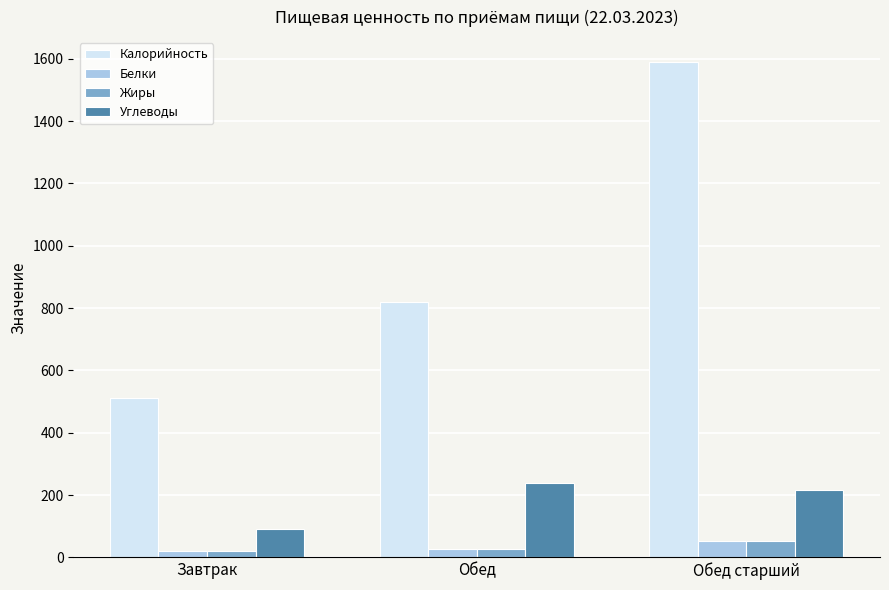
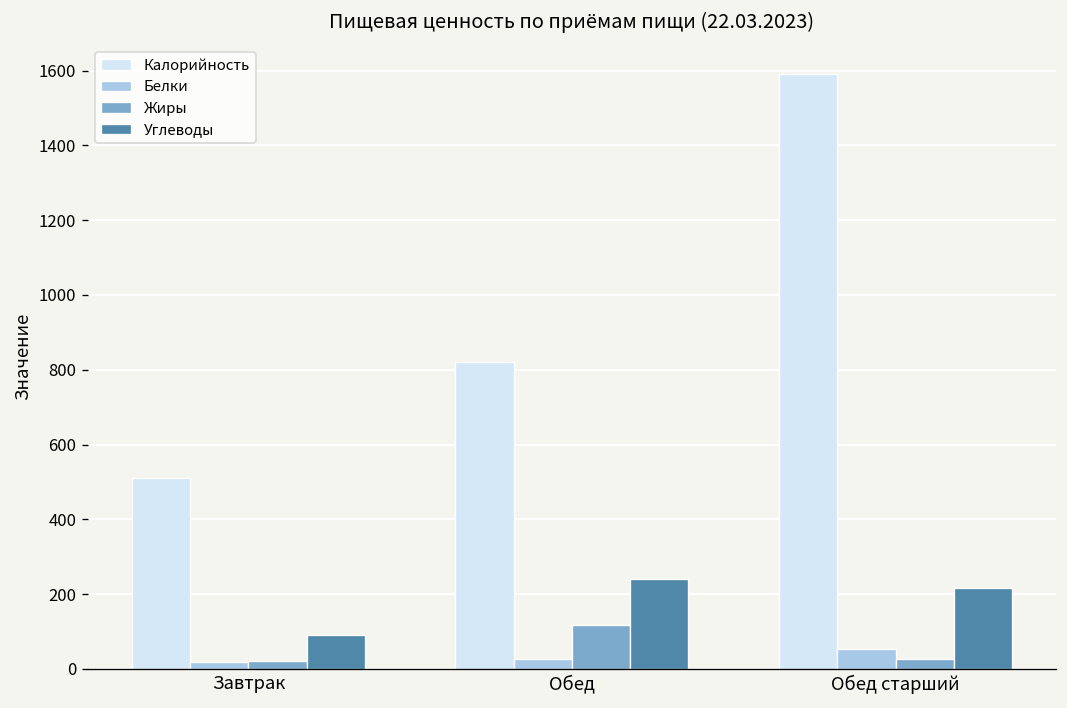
Жиры, Обед: 30 -> 120
Жиры, Обед старший: 50 -> 30
